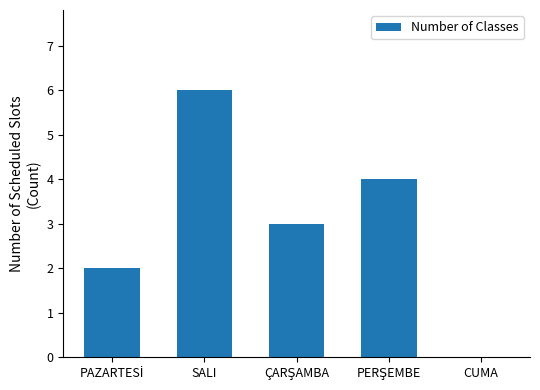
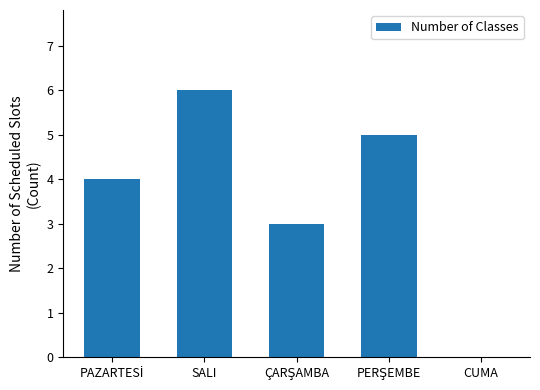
PAZARTESİ: 2 -> 4
PERŞEMBE: 4 -> 5
